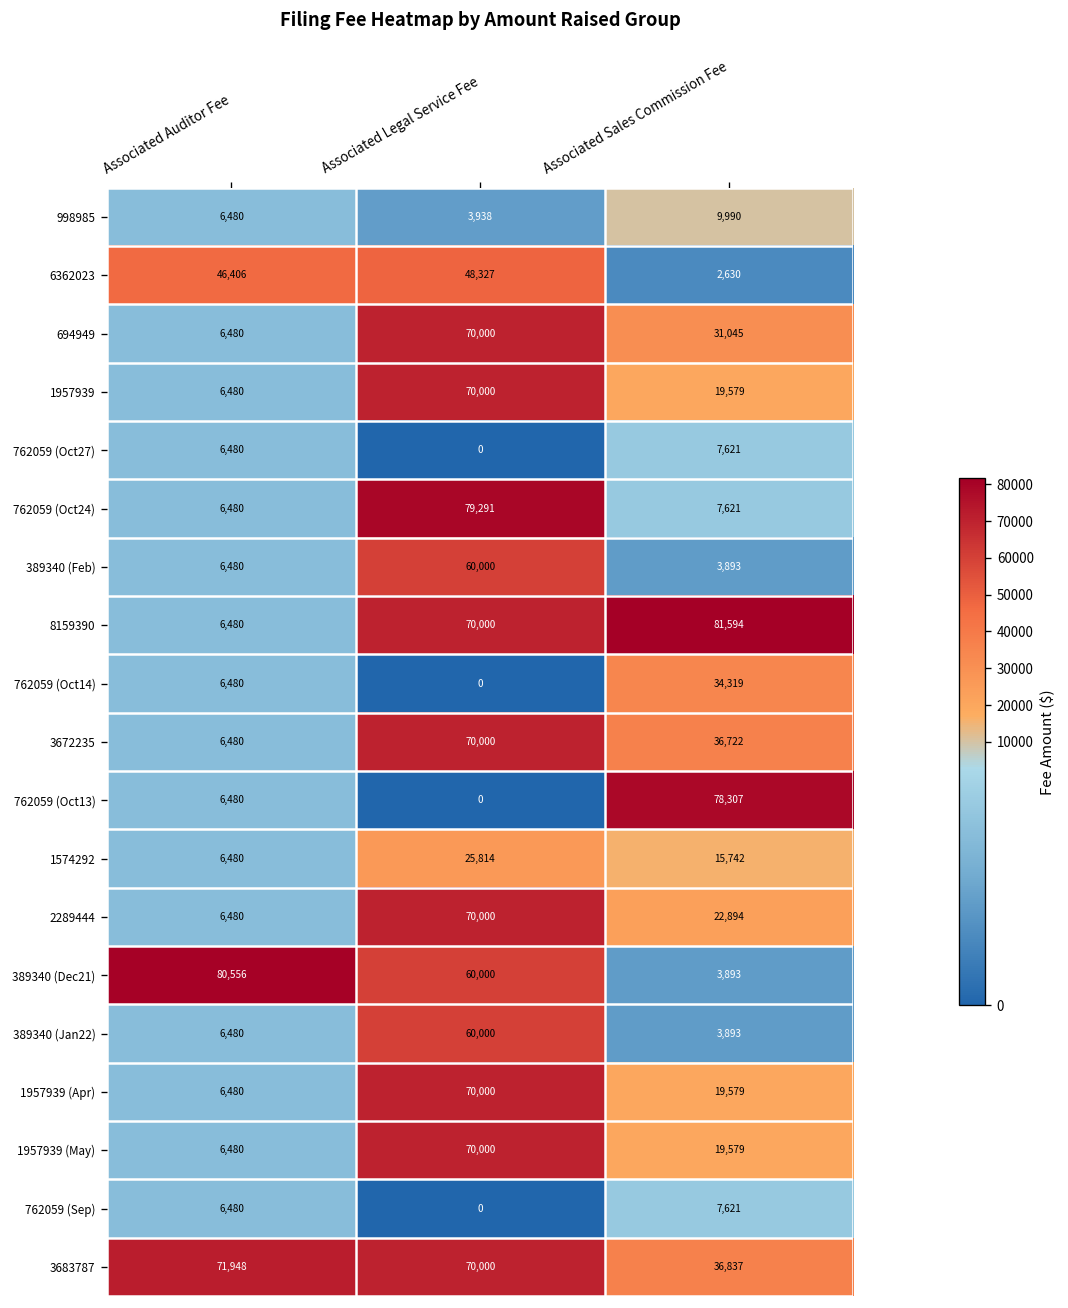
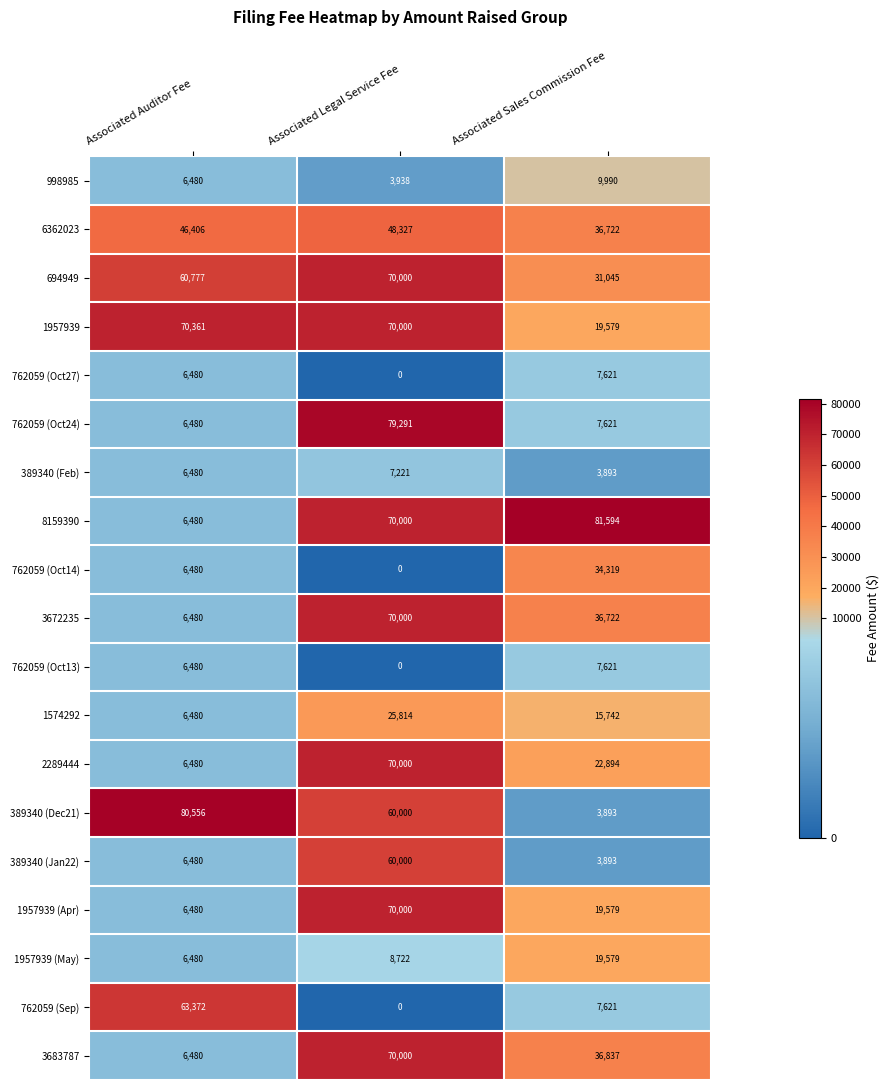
6362023, Associated Sales Commission Fee: 2,630 -> 36,722
694949, Associated Auditor Fee: 6,480 -> 60,777
1957939, Associated Auditor Fee: 6,480 -> 70,361
389340 (Feb), Associated Legal Service Fee: 60,000 -> 7,221
762059 (Oct13), Associated Sales Commission Fee: 78,307 -> 7,621
1957939 (May), Associated Legal Service Fee: 70,000 -> 8,722
762059 (Sep), Associated Auditor Fee: 6,480 -> 63,372
3683787, Associated Auditor Fee: 71,948 -> 6,480
